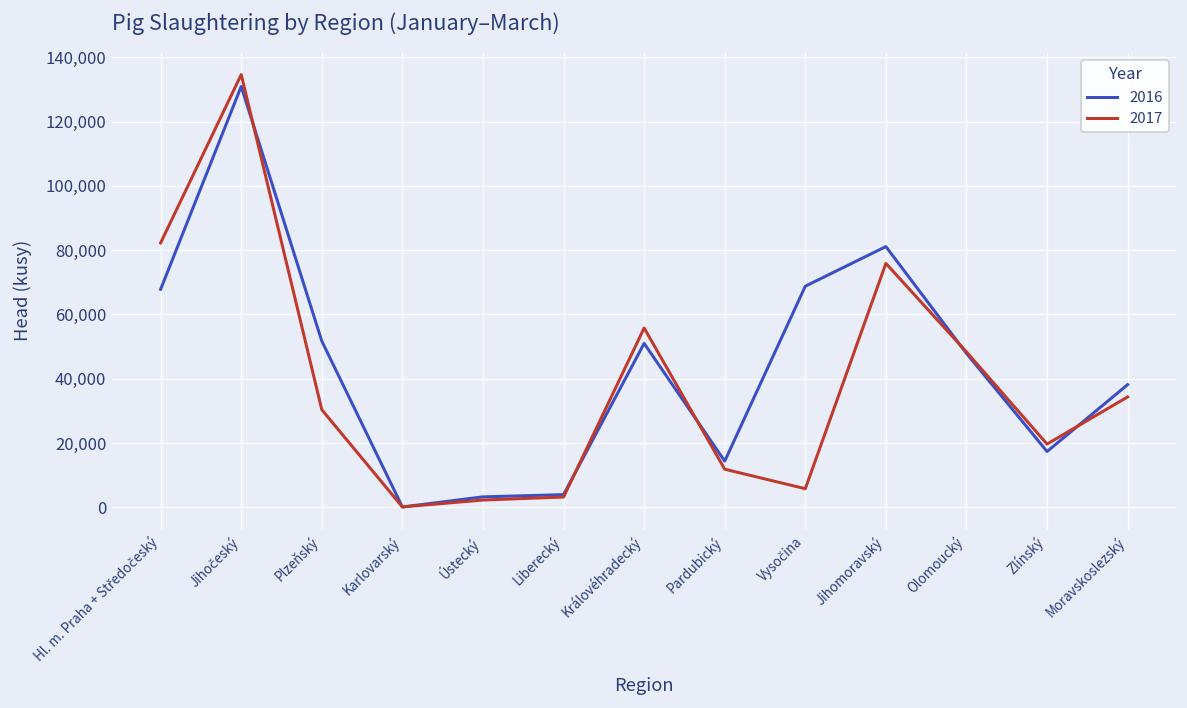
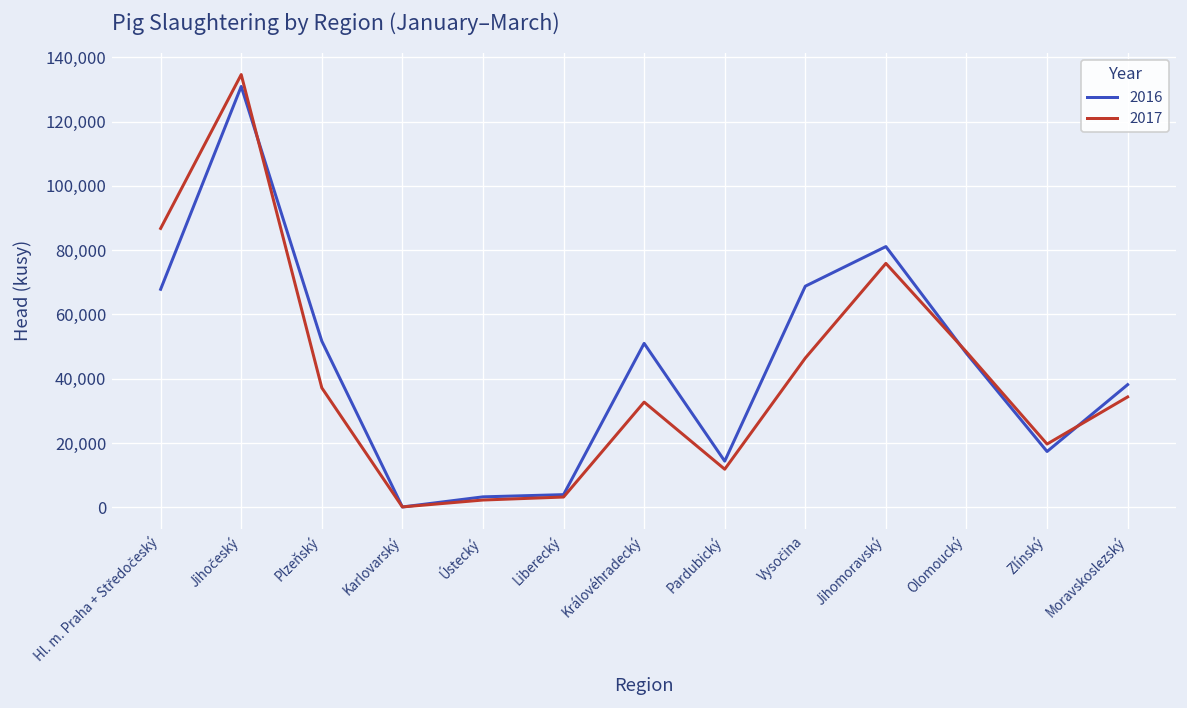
2017, Hl. m. Praha + Středočeský: 82,000 -> 87,000
2017, Plzeňský: 30,000 -> 37,000
2017, Královéhradecký: 56,000 -> 33,000
2017, Vysočina: 6,000 -> 46,000
